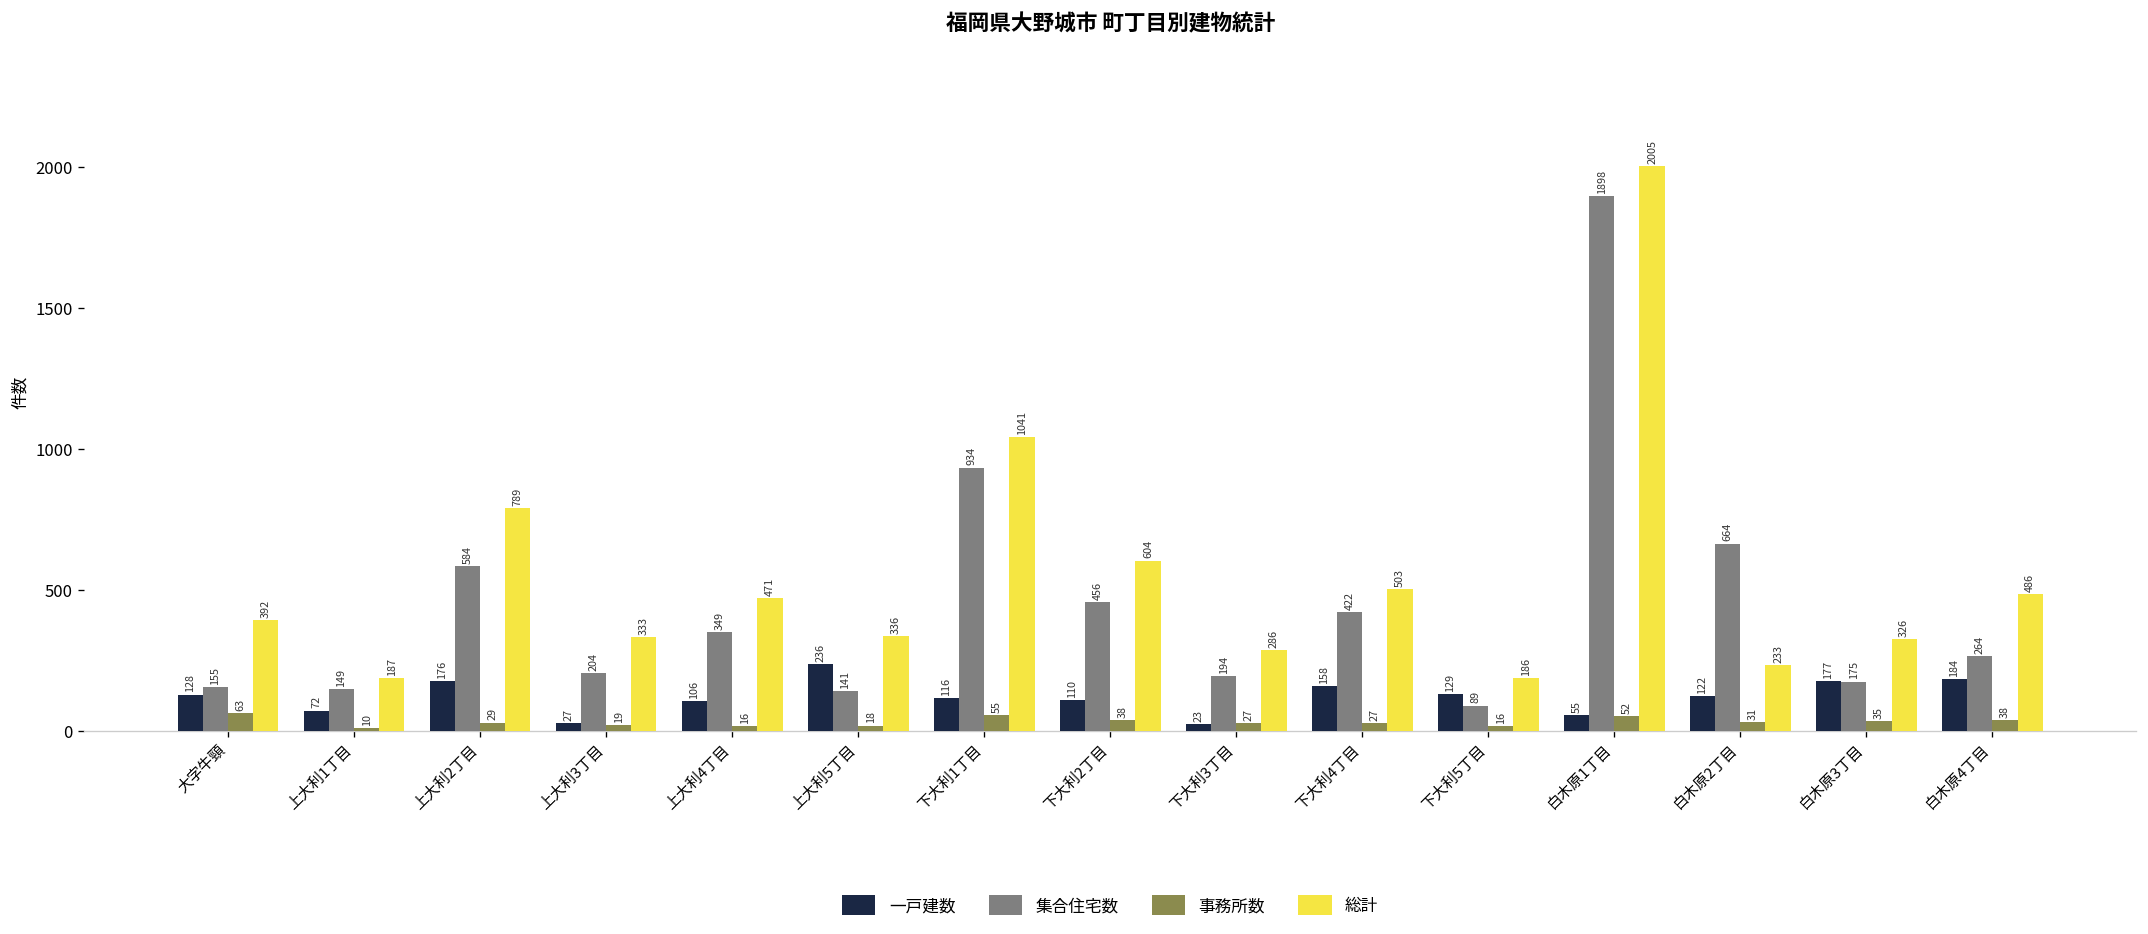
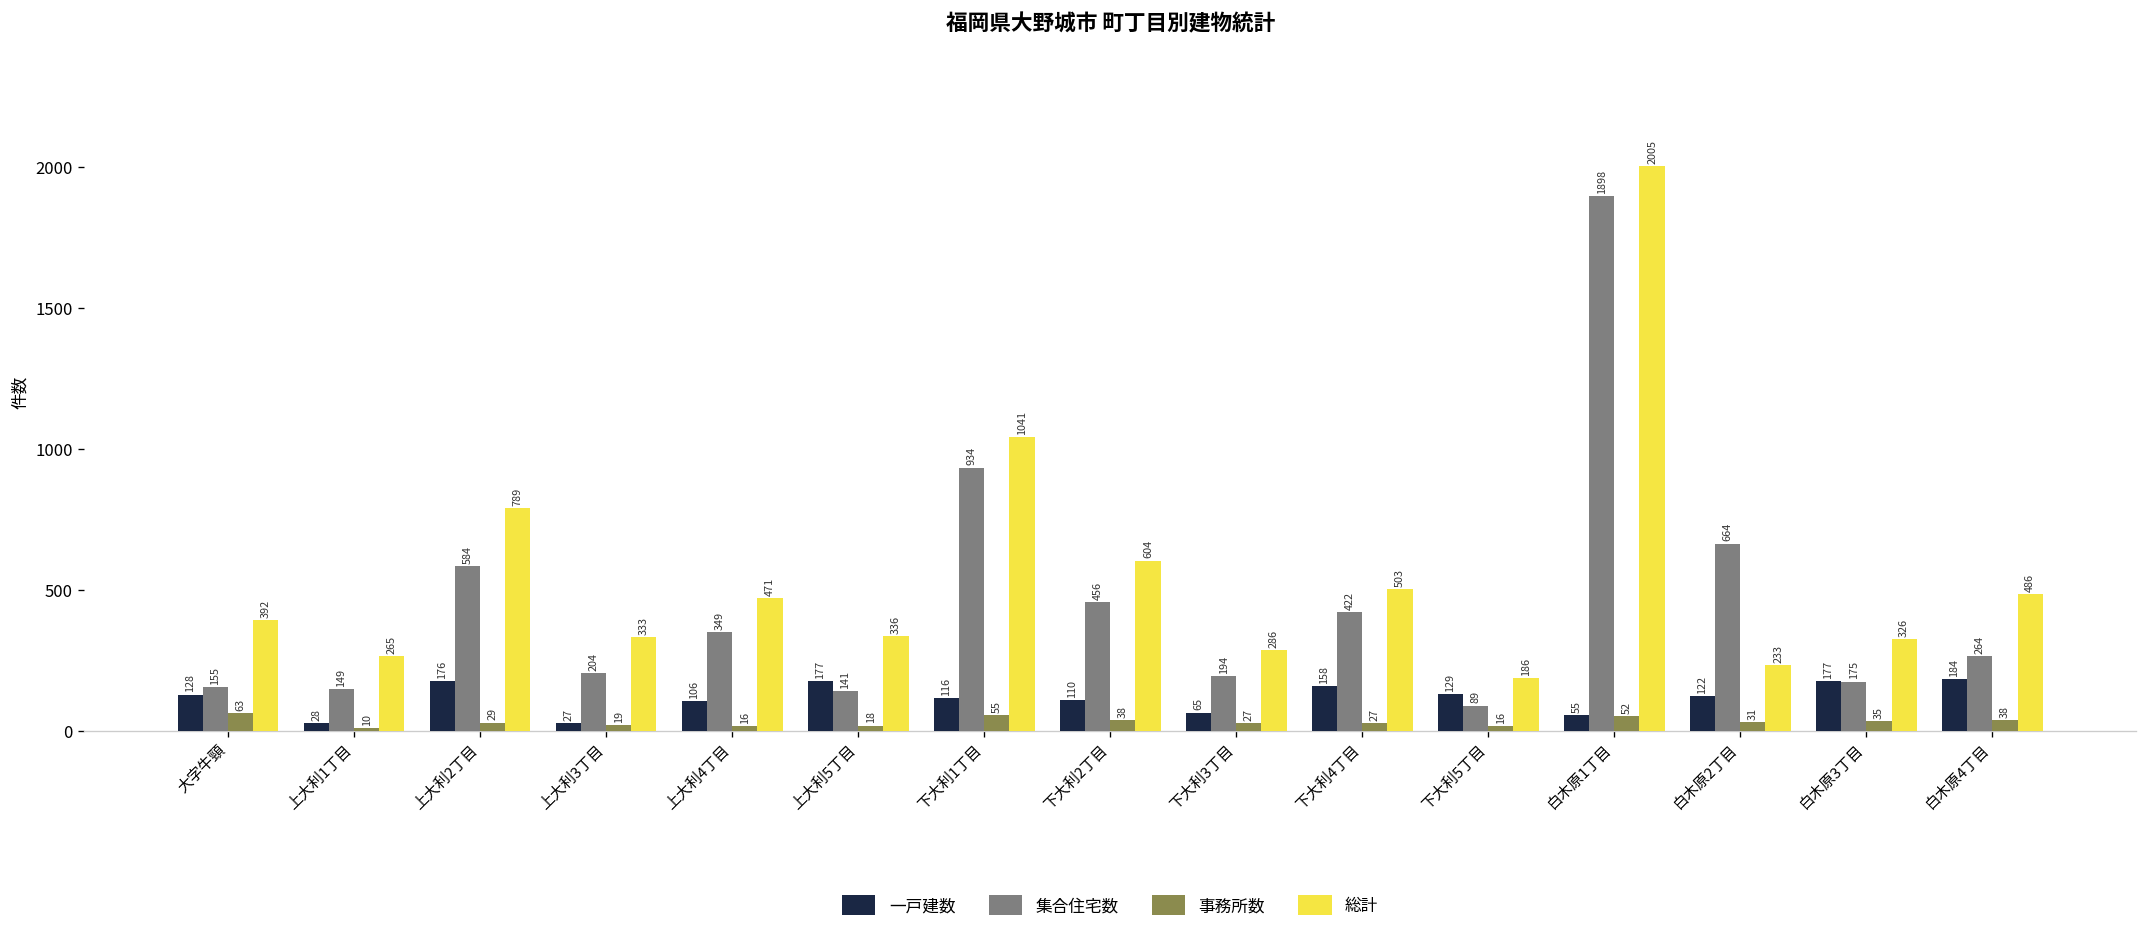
一戸建数, 上大利1丁目: 72 -> 28
総計, 上大利1丁目: 187 -> 265
一戸建数, 上大利5丁目: 236 -> 177
一戸建数, 下大利3丁目: 23 -> 65
